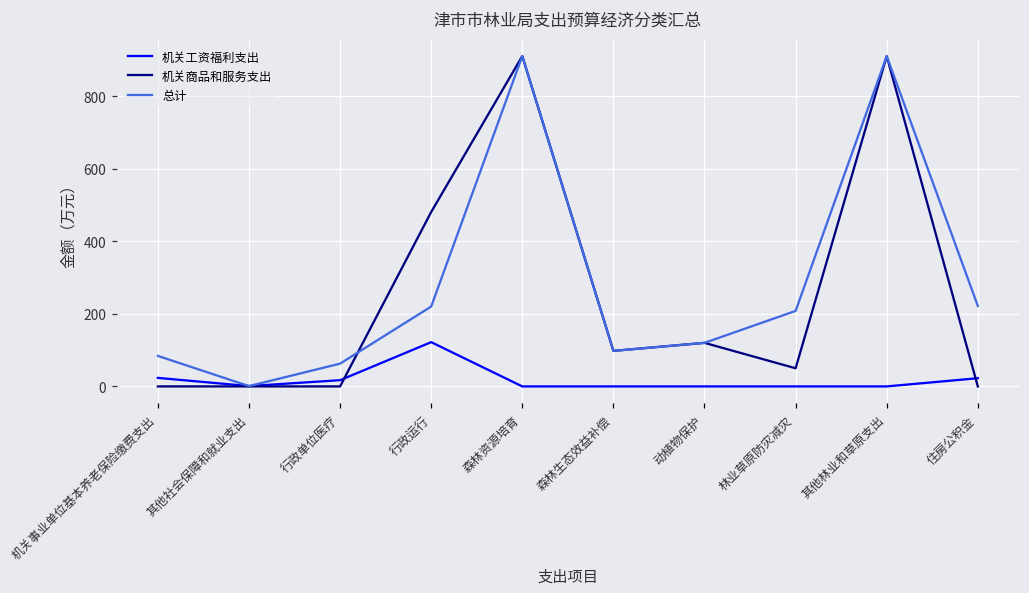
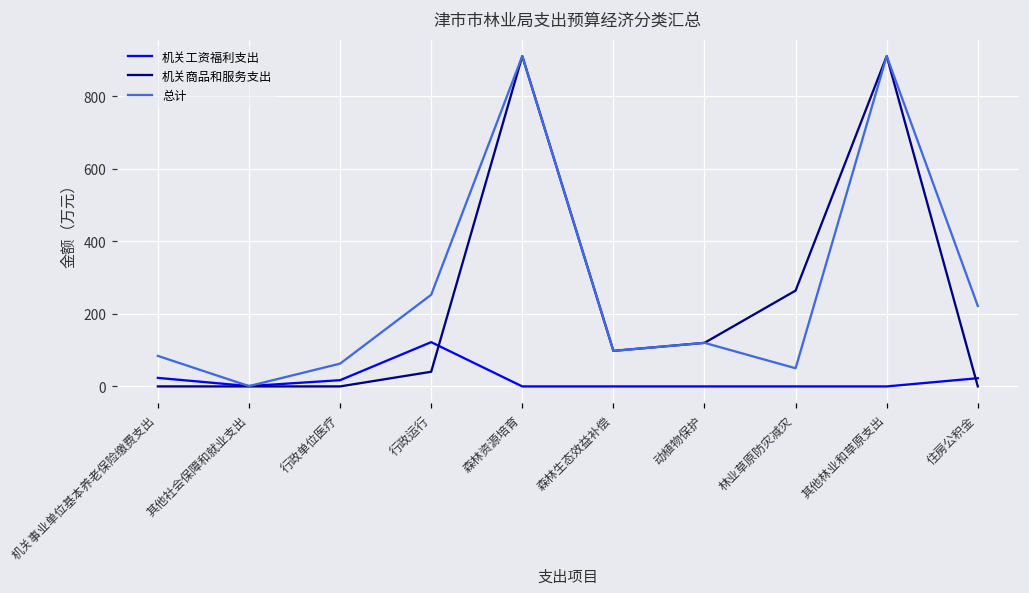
机关商品和服务支出, 行政运行: 480 -> 40
总计, 行政运行: 220 -> 250
机关商品和服务支出, 林业草原防灾减灾: 50 -> 260
总计, 林业草原防灾减灾: 210 -> 50
